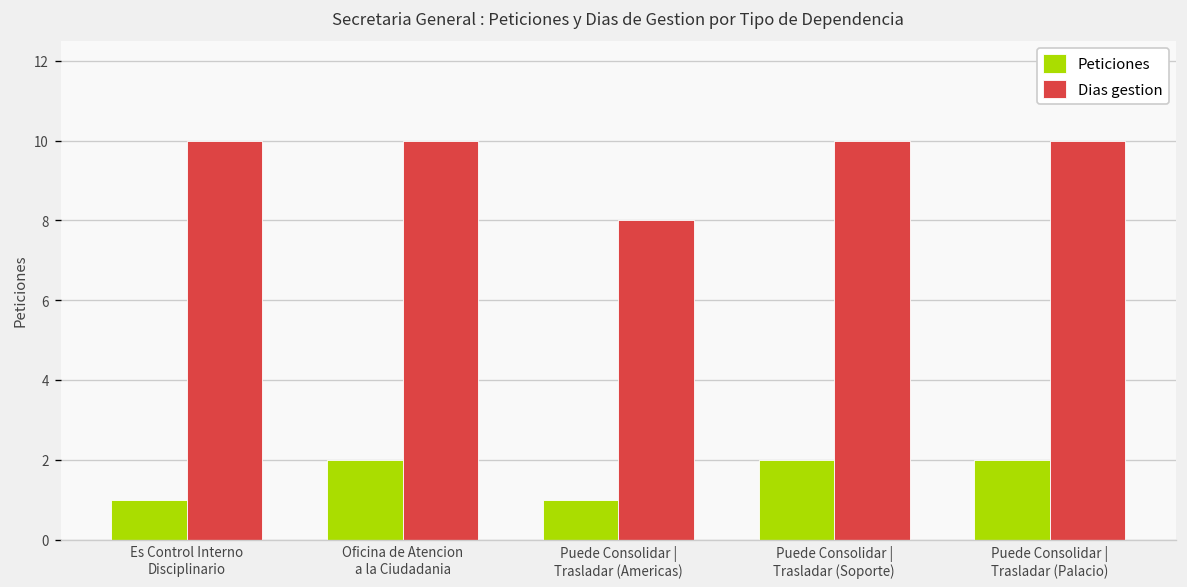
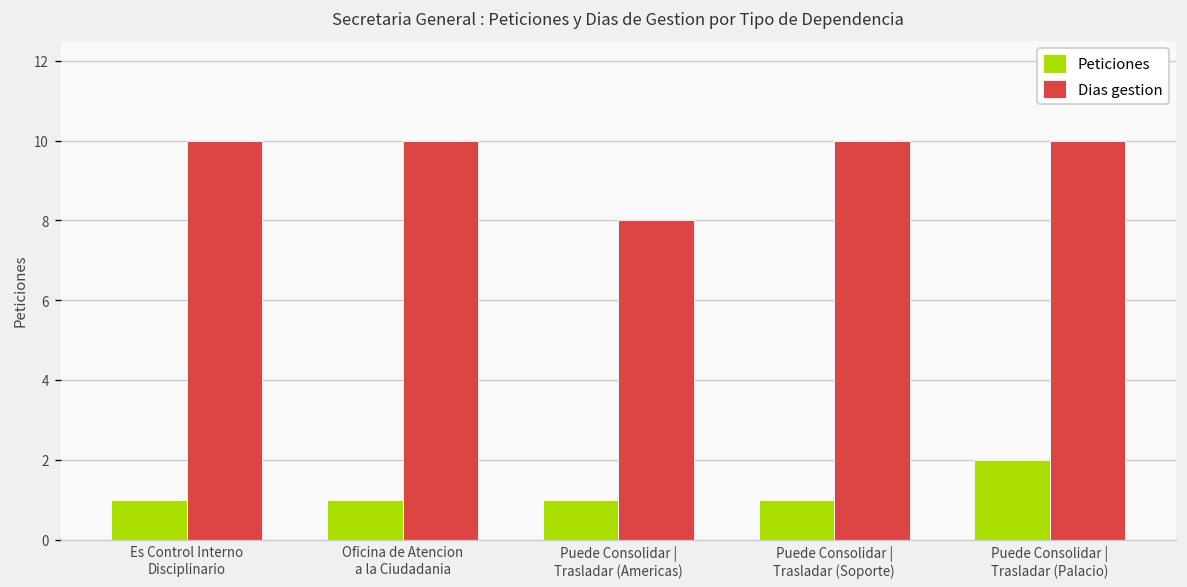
Peticiones, Oficina de Atencion a la Ciudadania: 2 -> 1
Peticiones, Puede Consolidar | Trasladar (Soporte): 2 -> 1
